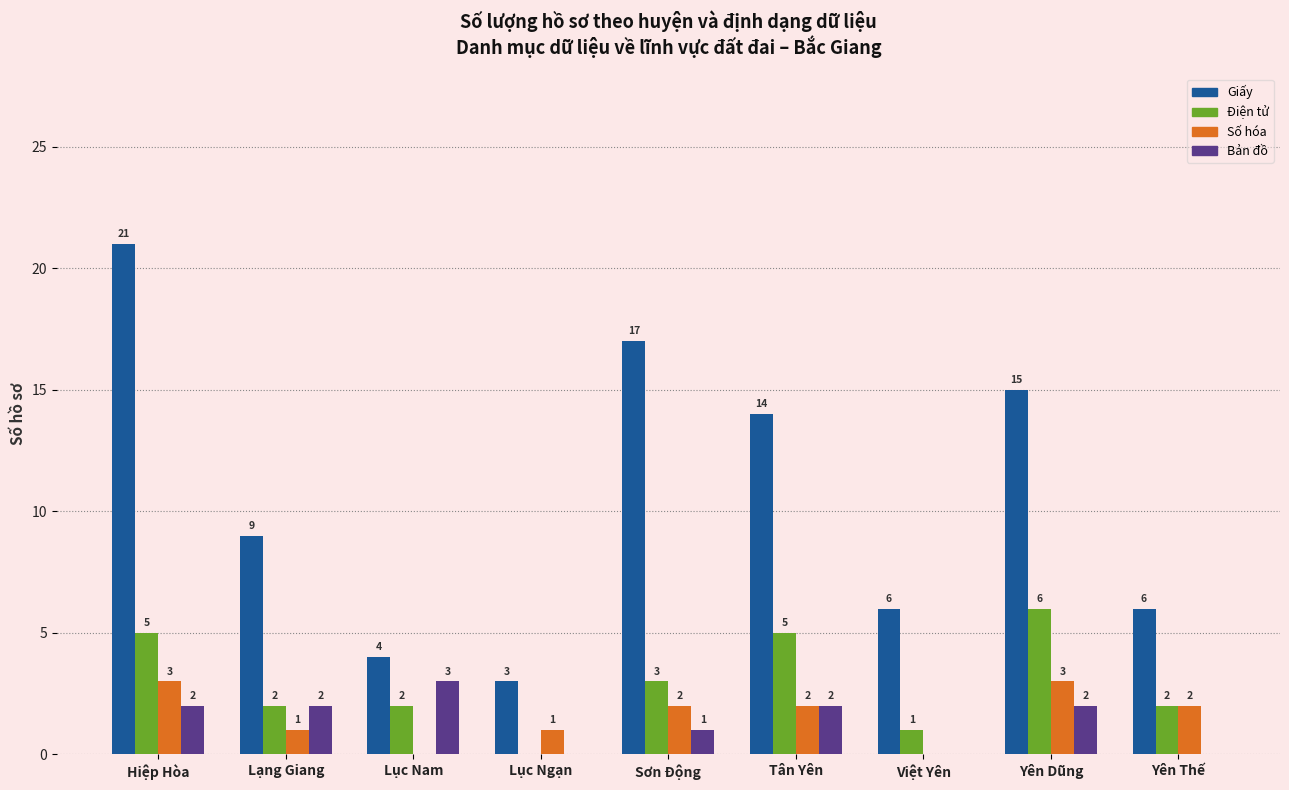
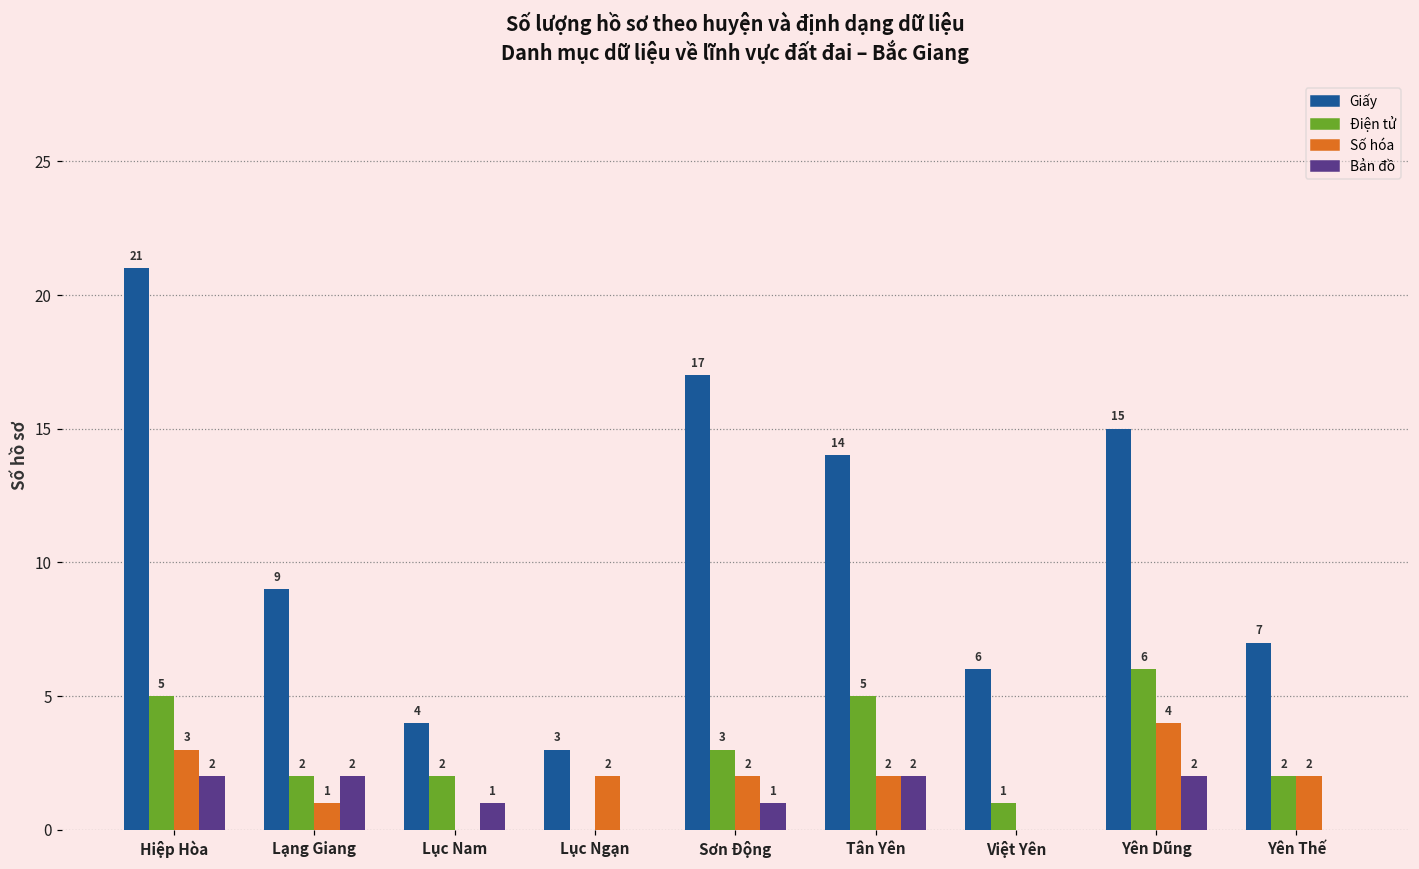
Bản đồ, Lục Nam: 3 -> 1
Số hóa, Lục Ngạn: 1 -> 2
Số hóa, Yên Dũng: 3 -> 4
Giấy, Yên Thế: 6 -> 7
